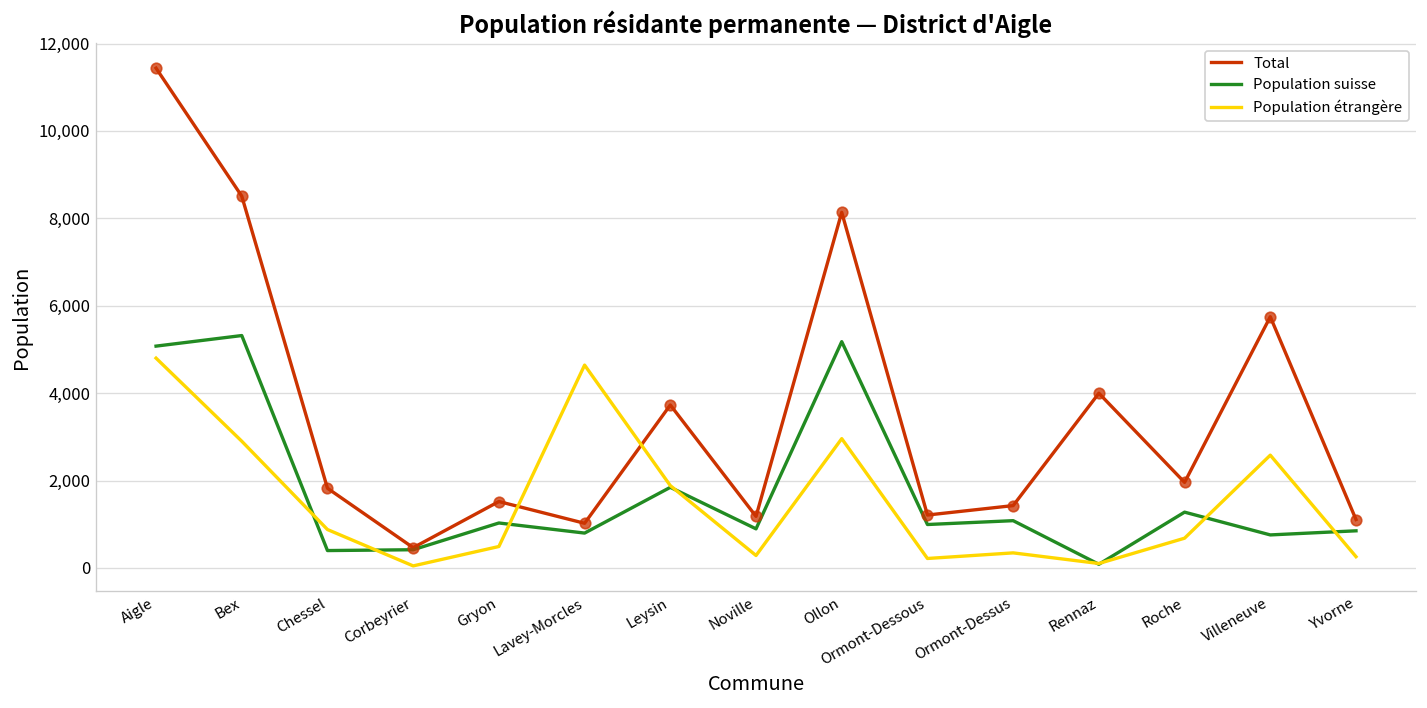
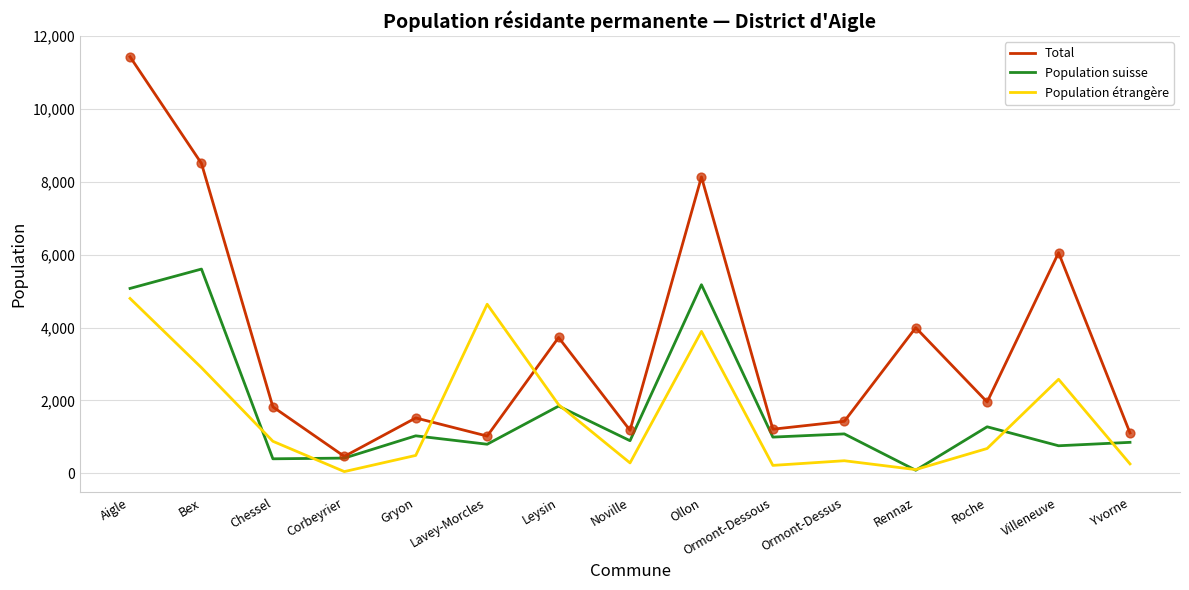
Population suisse, Bex: 5,300 -> 5,600
Population étrangère, Ollon: 3,000 -> 3,900
Total, Villeneuve: 5,700 -> 6,100
